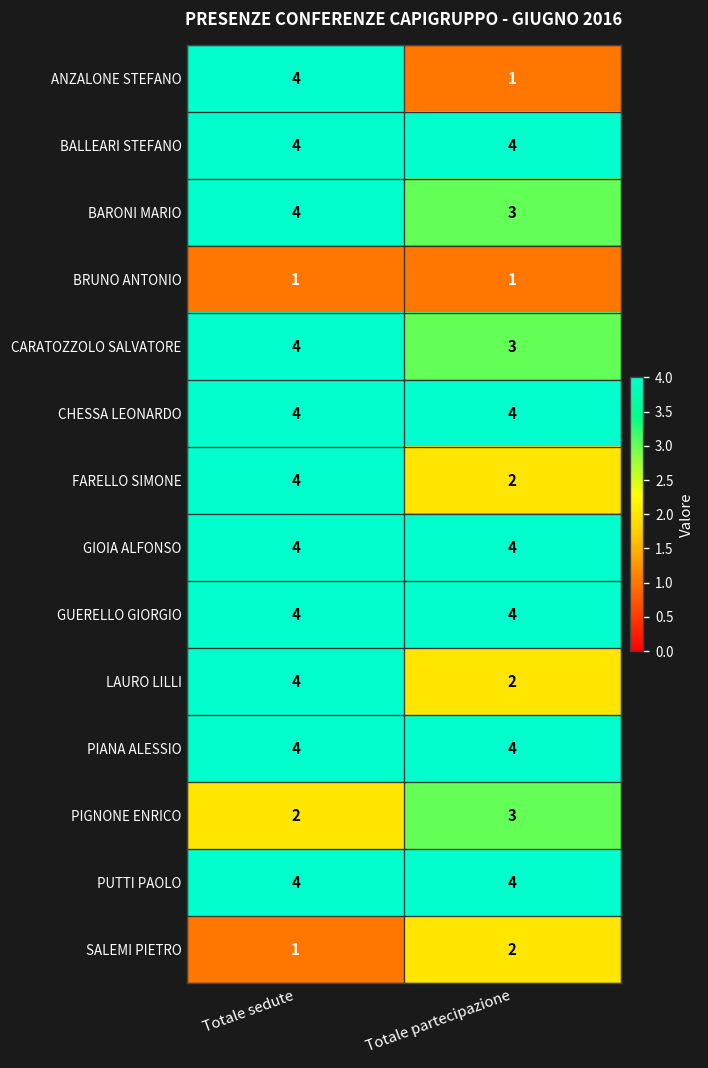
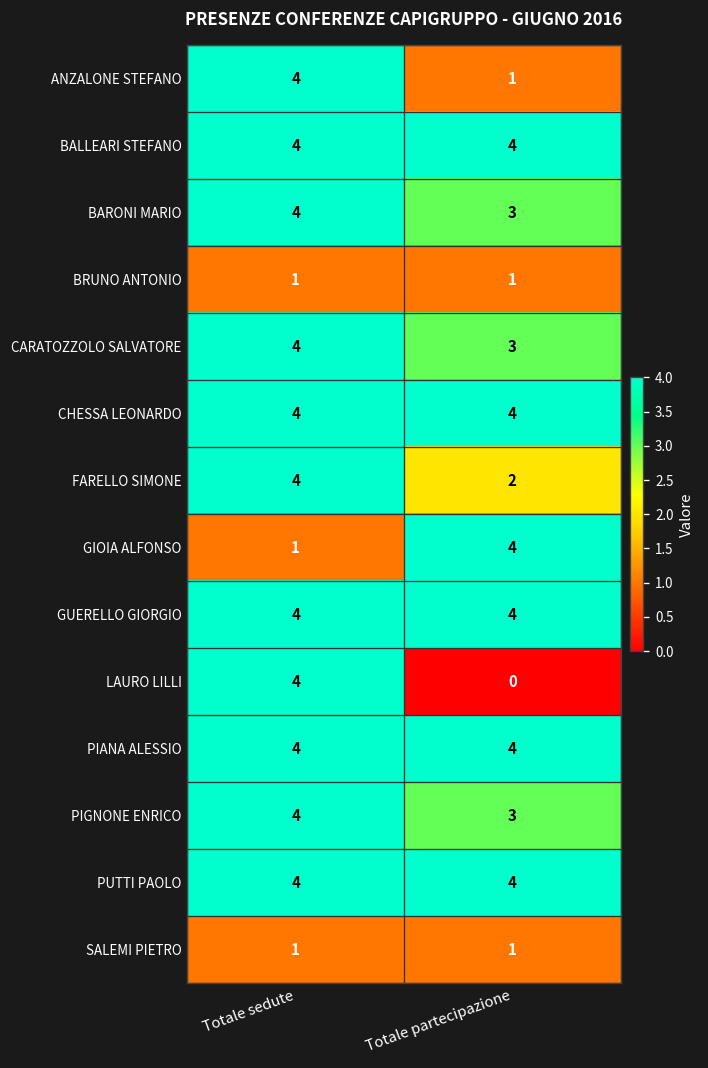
GIOIA ALFONSO, Totale sedute: 4 -> 1
LAURO LILLI, Totale partecipazione: 2 -> 0
PIGNONE ENRICO, Totale sedute: 2 -> 4
SALEMI PIETRO, Totale partecipazione: 2 -> 1
